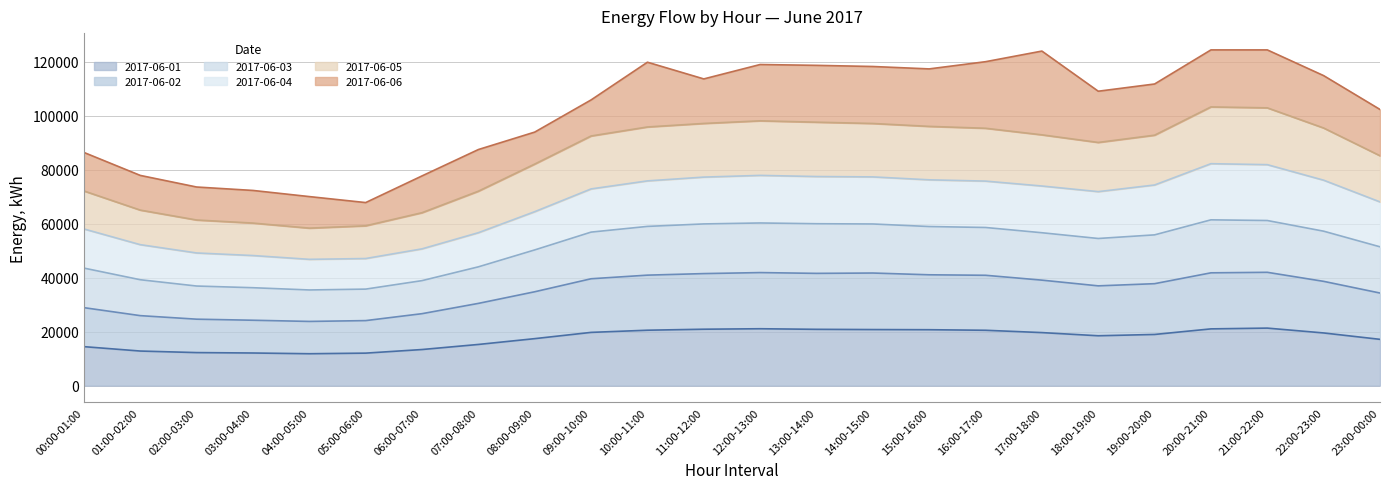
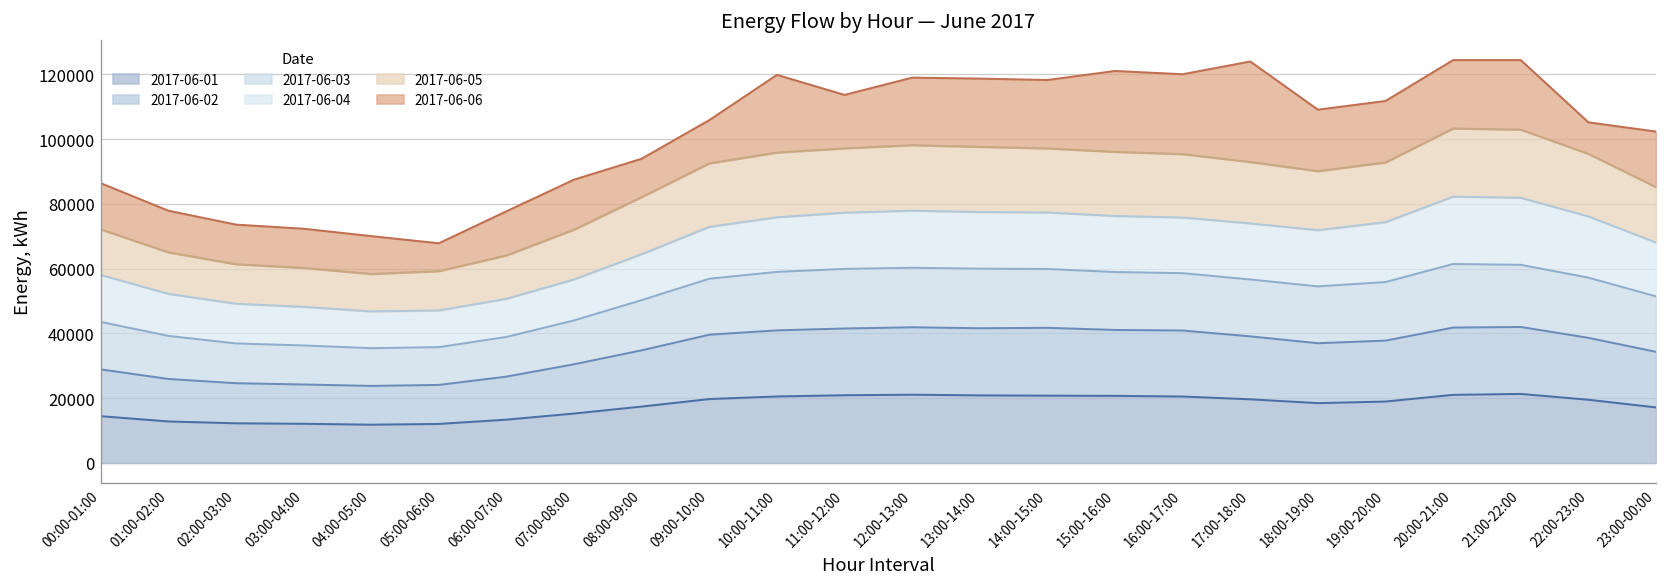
2017-06-06, 15:00-16:00: 21000 -> 25000
2017-06-06, 22:00-23:00: 19000 -> 10000
